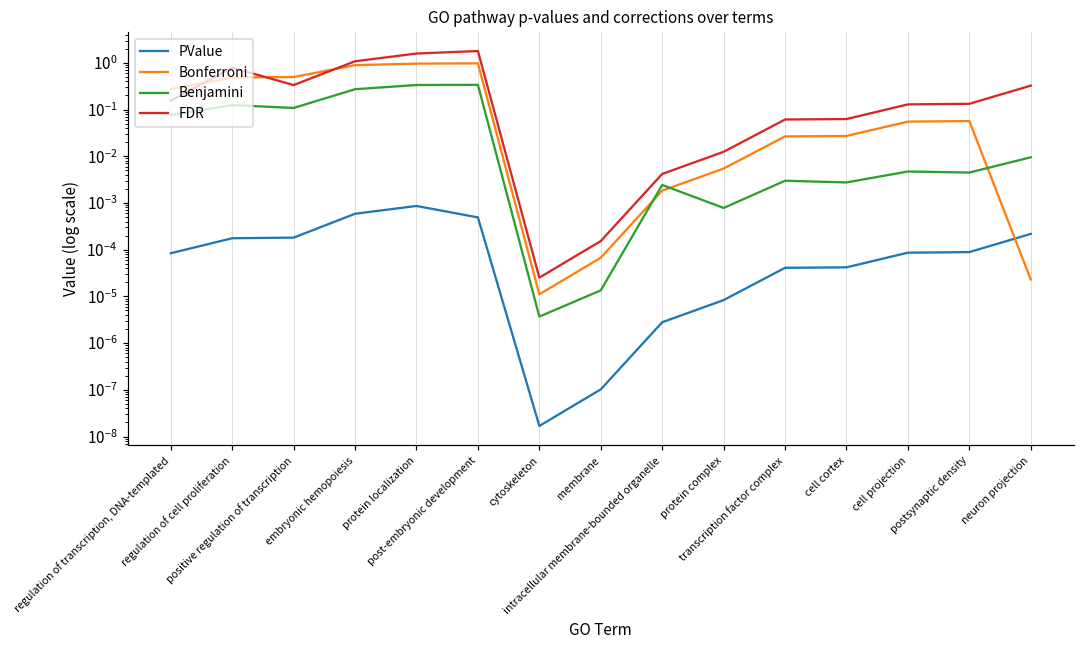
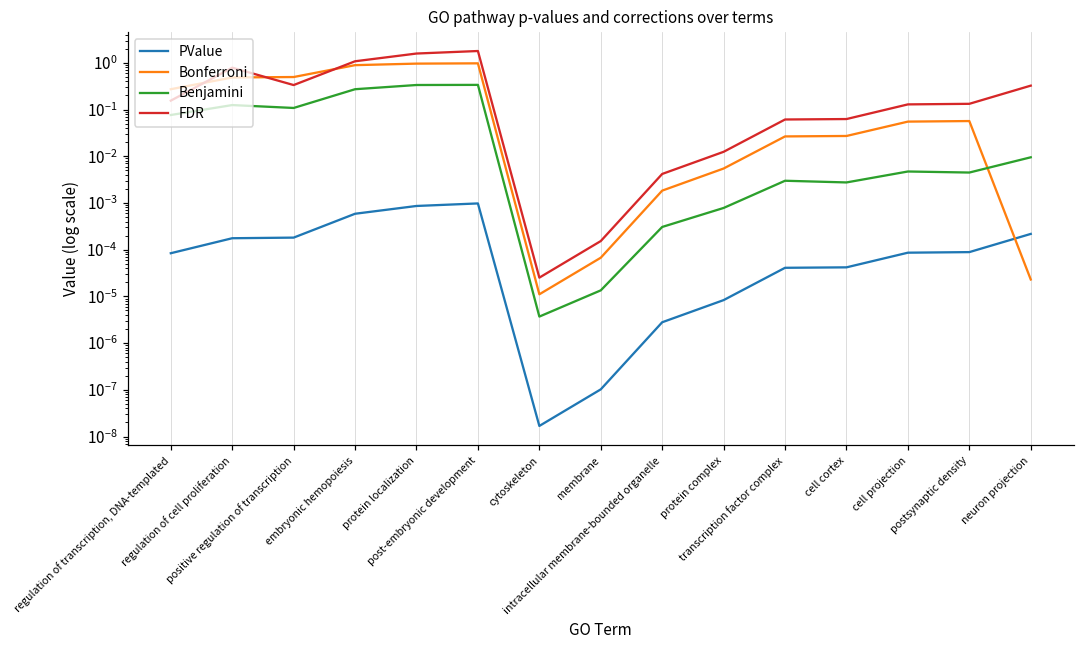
PValue, post-embryonic development: 0.0005 -> 0.0010
Benjamini, intracellular membrane-bounded organelle: 0.002 -> 0.0003
